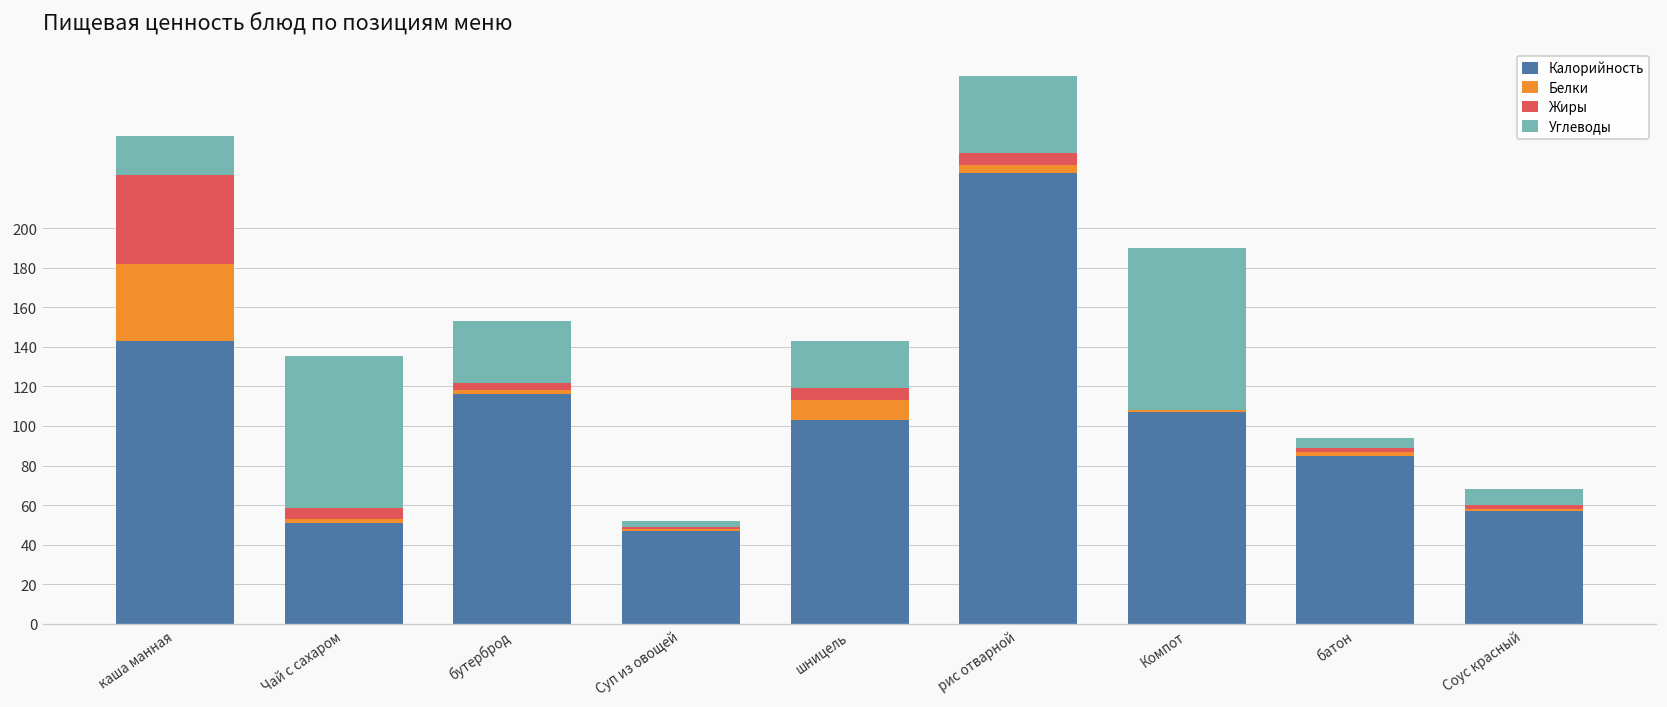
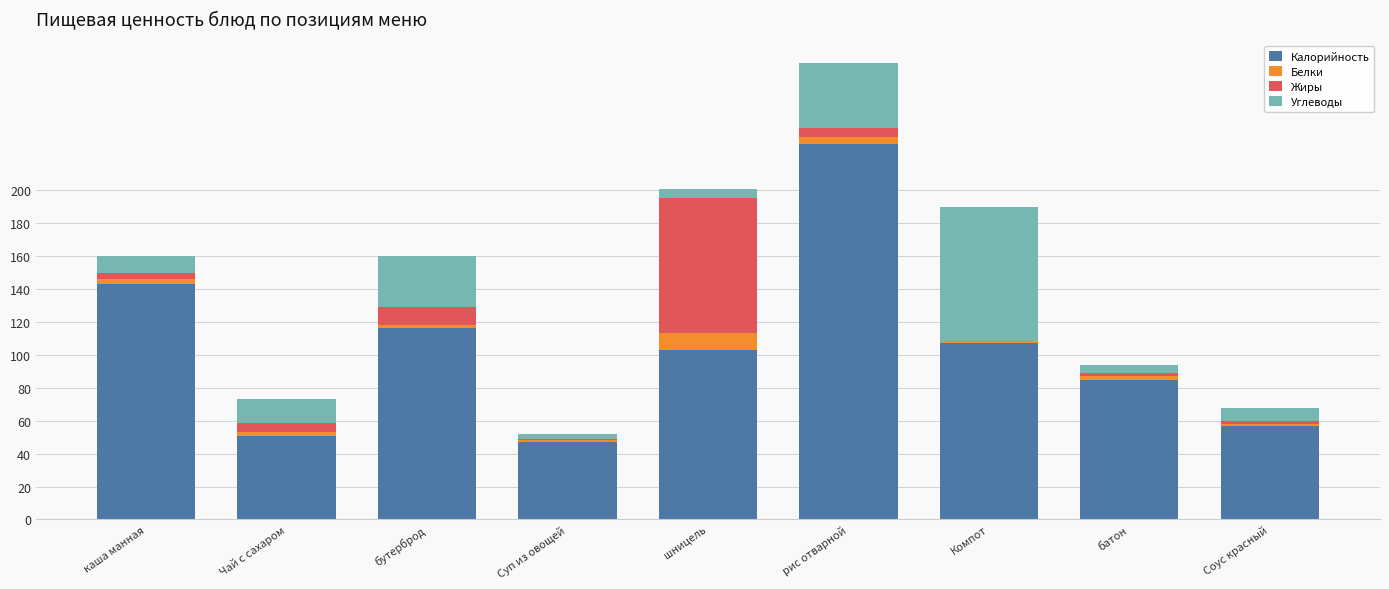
Белки, каша манная: 39 -> 3
Жиры, каша манная: 45 -> 4
Углеводы, каша манная: 20 -> 10
Углеводы, Чай с сахаром: 77 -> 15
Жиры, бутерброд: 4 -> 11
Жиры, шницель: 6 -> 82
Углеводы, шницель: 24 -> 6
